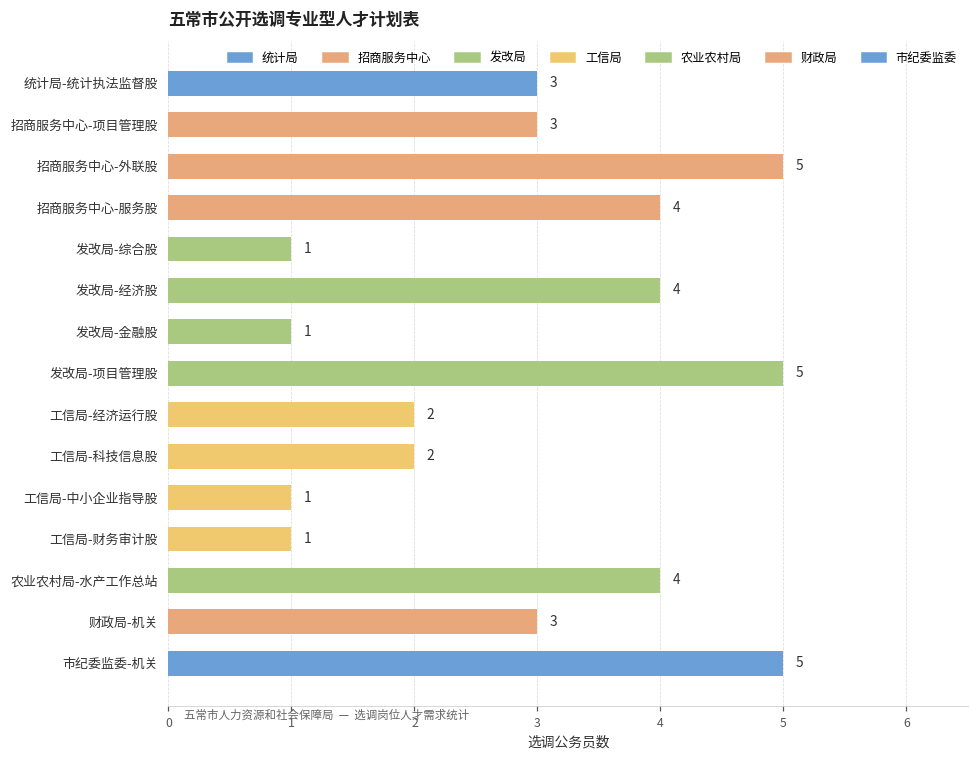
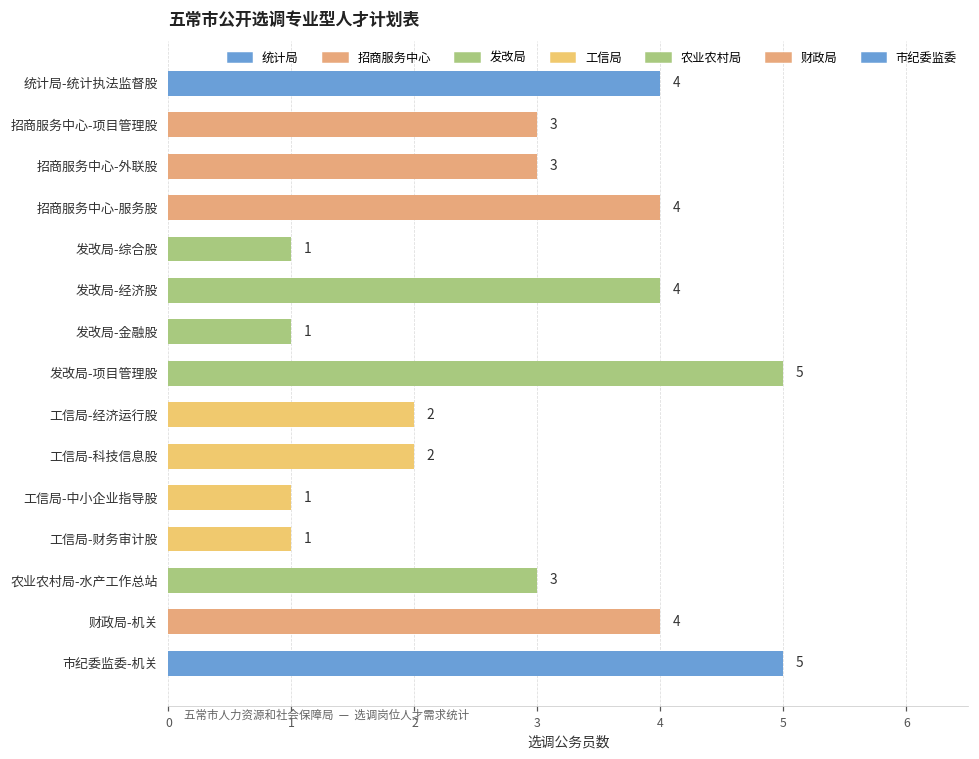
统计局-统计执法监督股: 3 -> 4
招商服务中心-外联股: 5 -> 3
农业农村局-水产工作总站: 4 -> 3
财政局-机关: 3 -> 4
